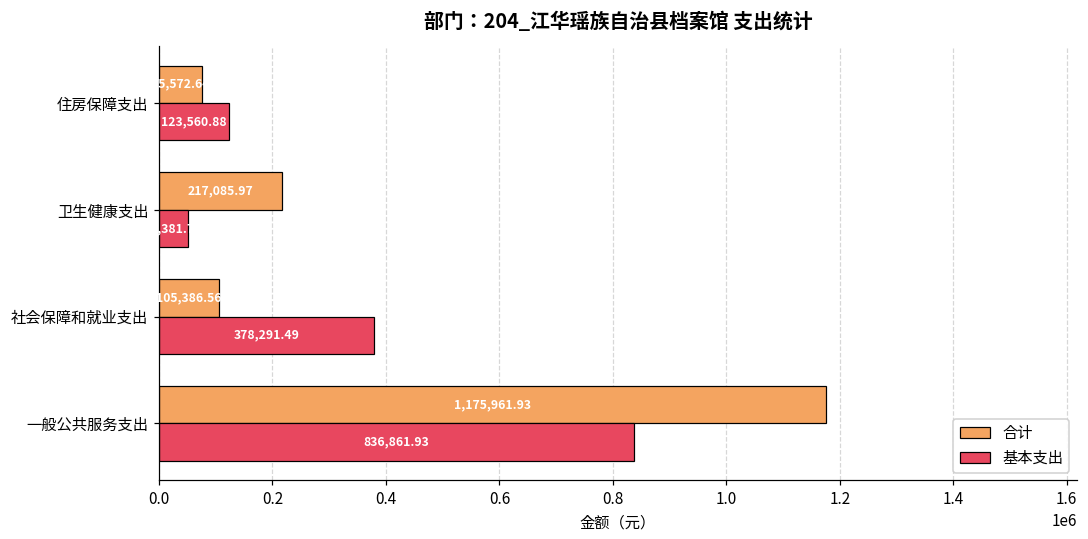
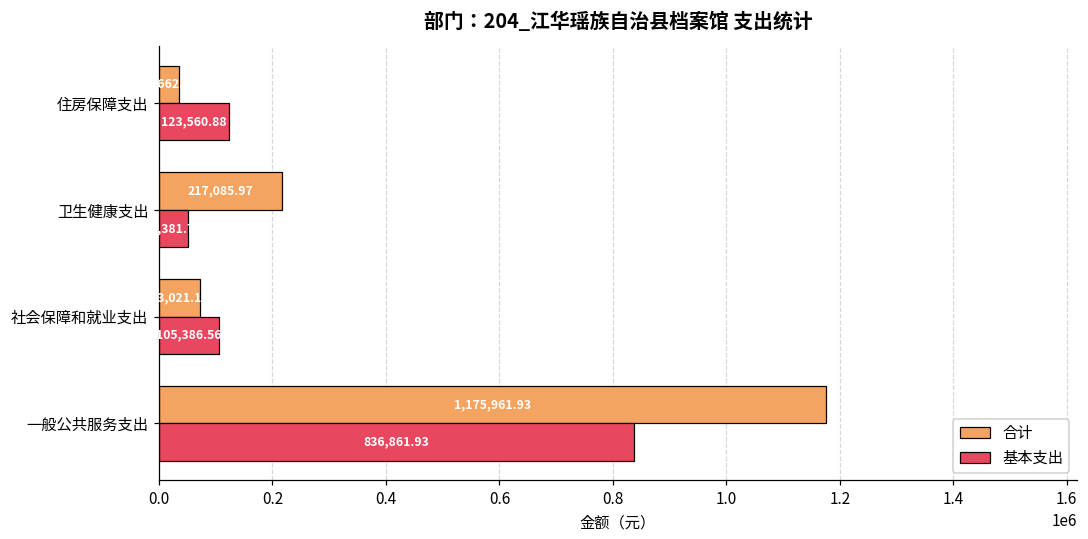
合计, 住房保障支出: 80000 -> 30000
合计, 社会保障和就业支出: 105,386.56 -> 73,021.17
基本支出, 社会保障和就业支出: 378,291.49 -> 105,386.56
